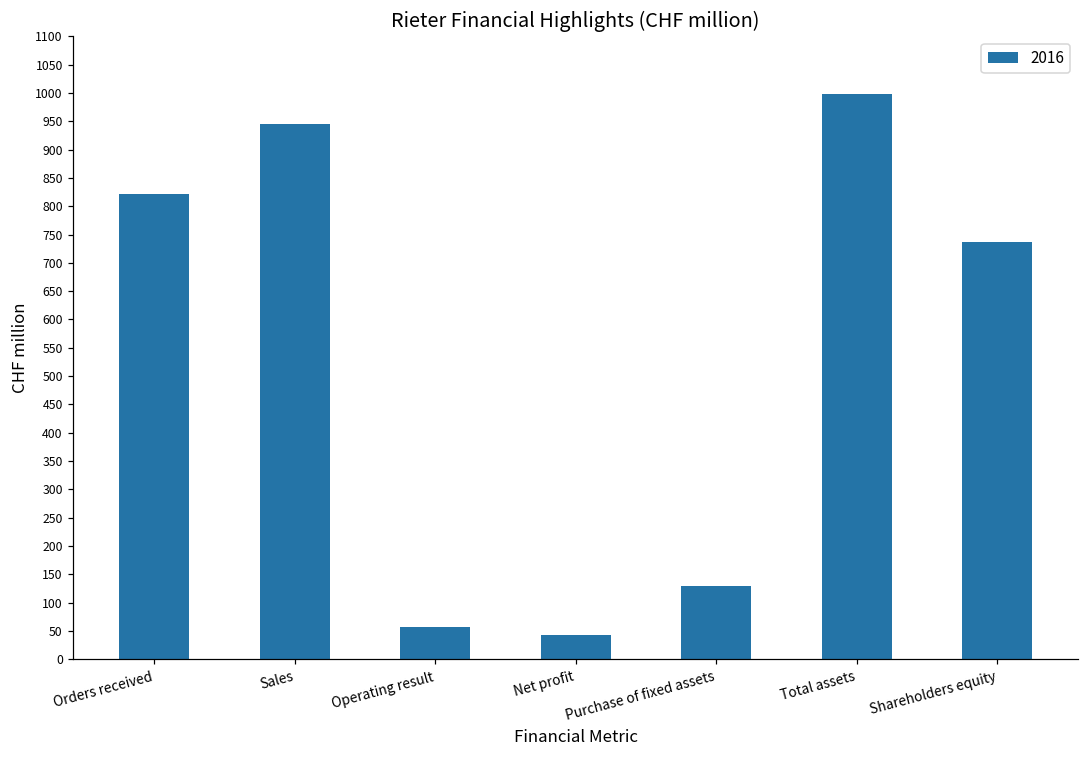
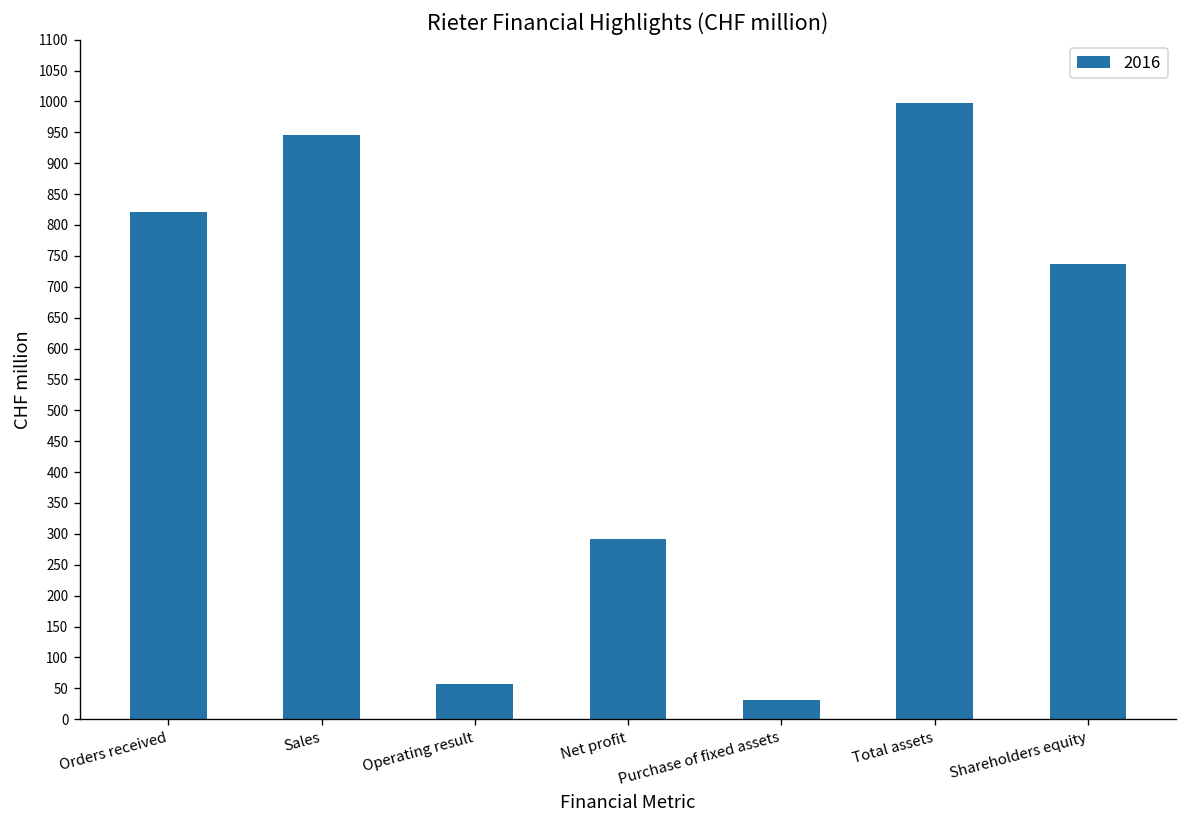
Net profit: 40 -> 290
Purchase of fixed assets: 130 -> 30
